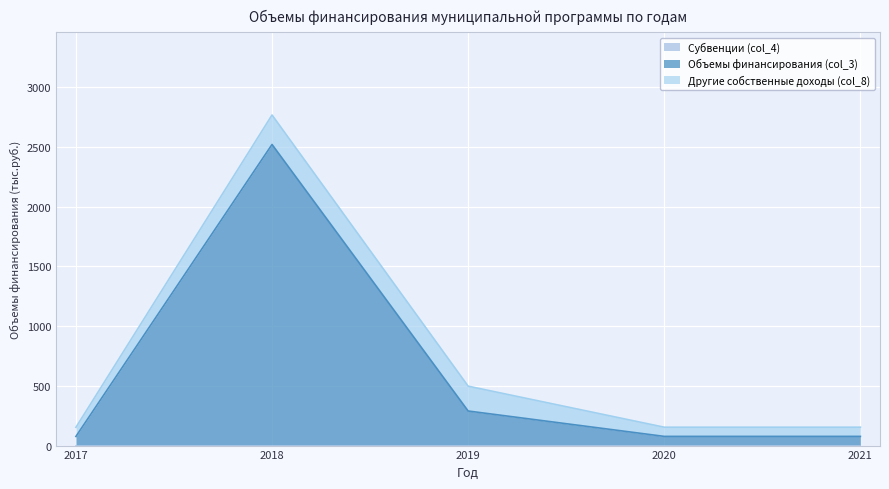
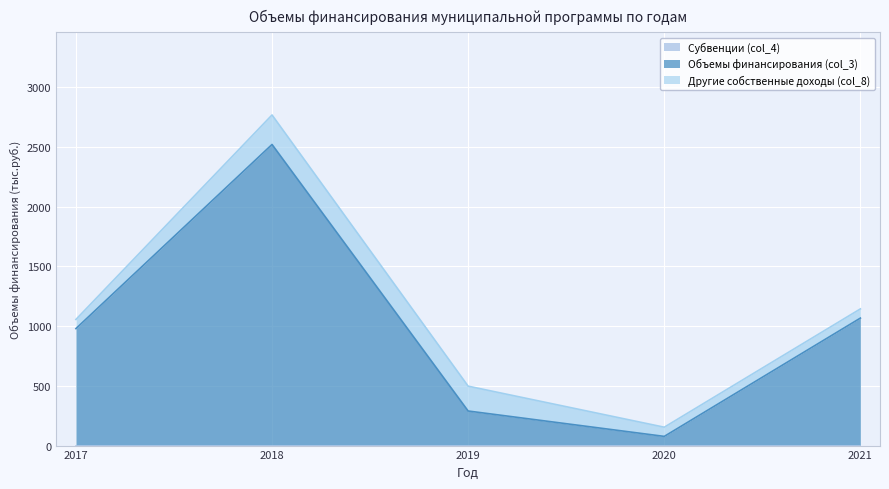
Объемы финансирования (col_3), 2017: 80 -> 980
Объемы финансирования (col_3), 2021: 80 -> 1070
